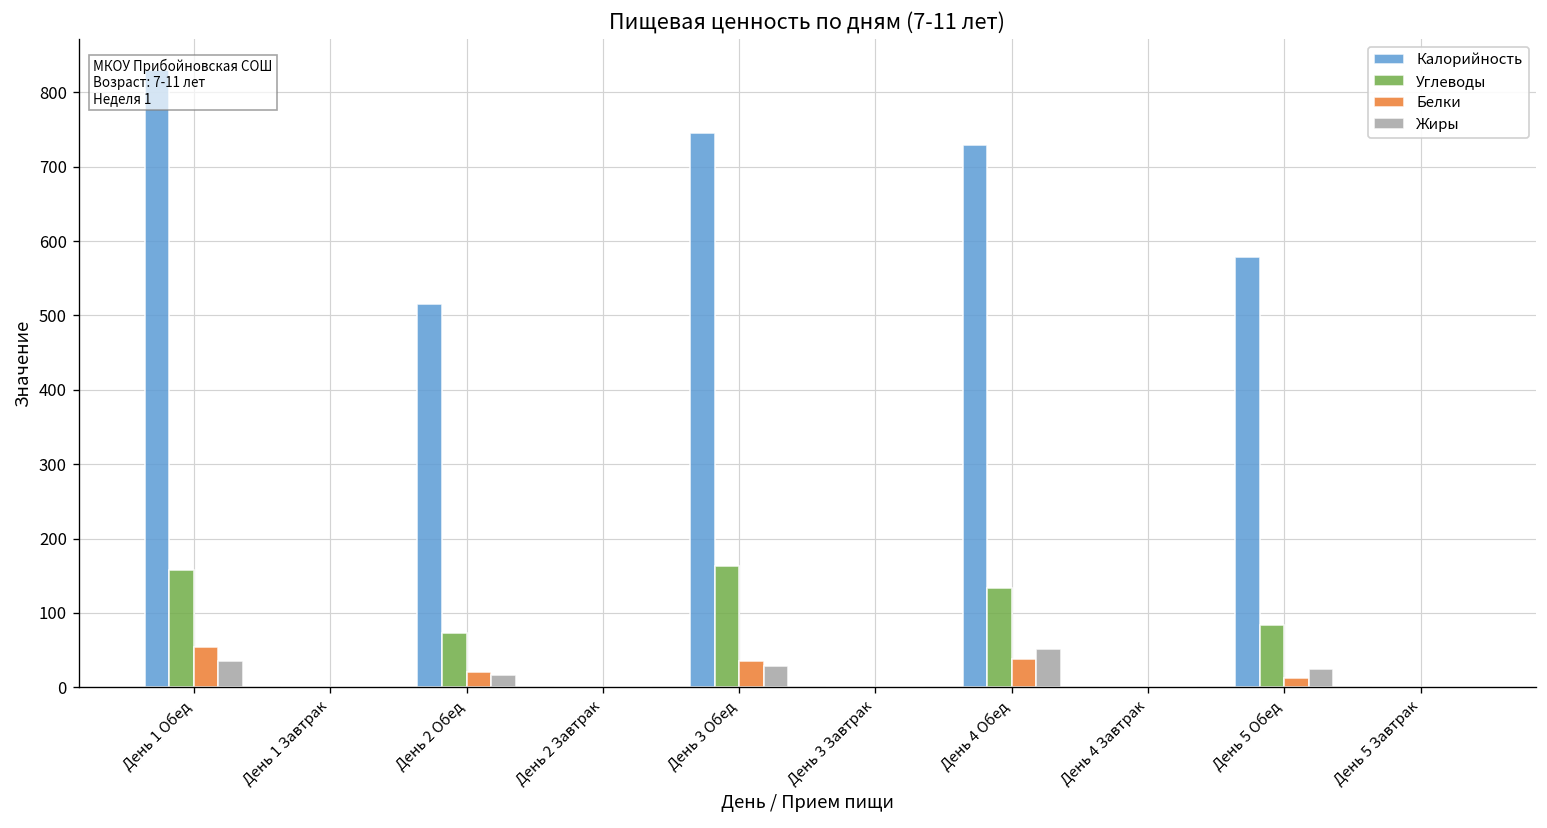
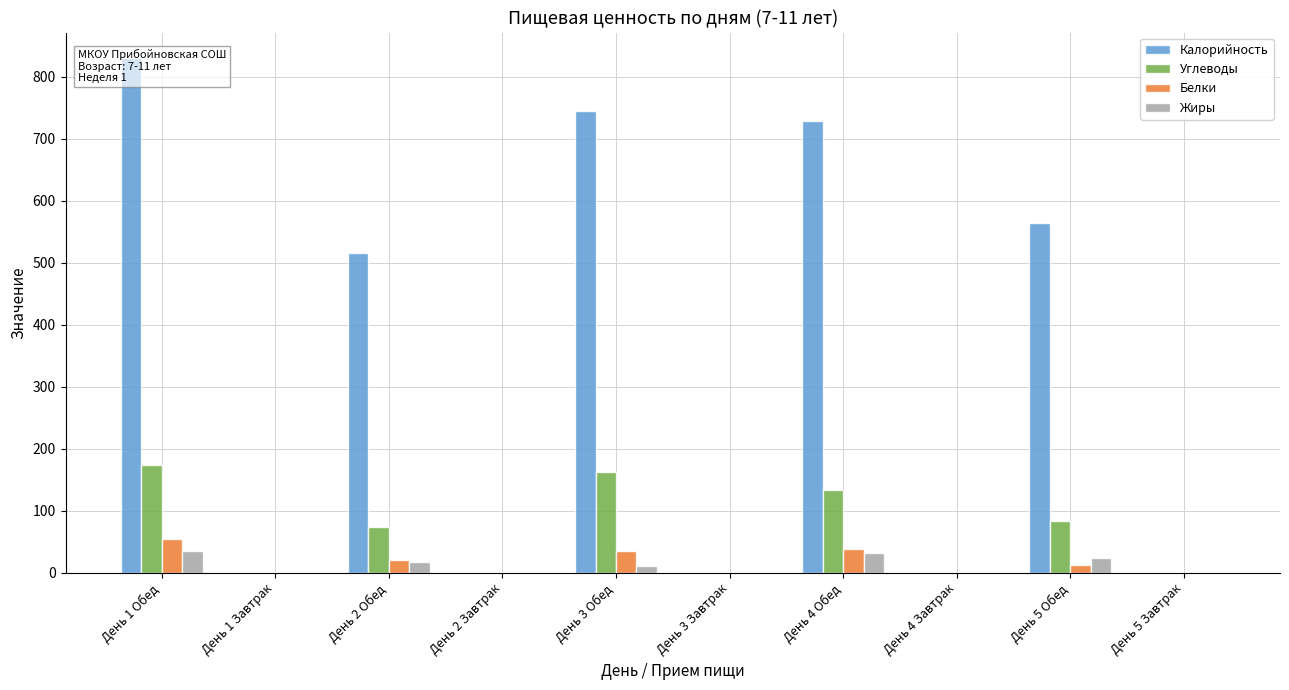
Углеводы, День 1 Обед: 160 -> 170
Жиры, День 3 Обед: 30 -> 10
Жиры, День 4 Обед: 50 -> 30
Калорийность, День 5 Обед: 580 -> 560
